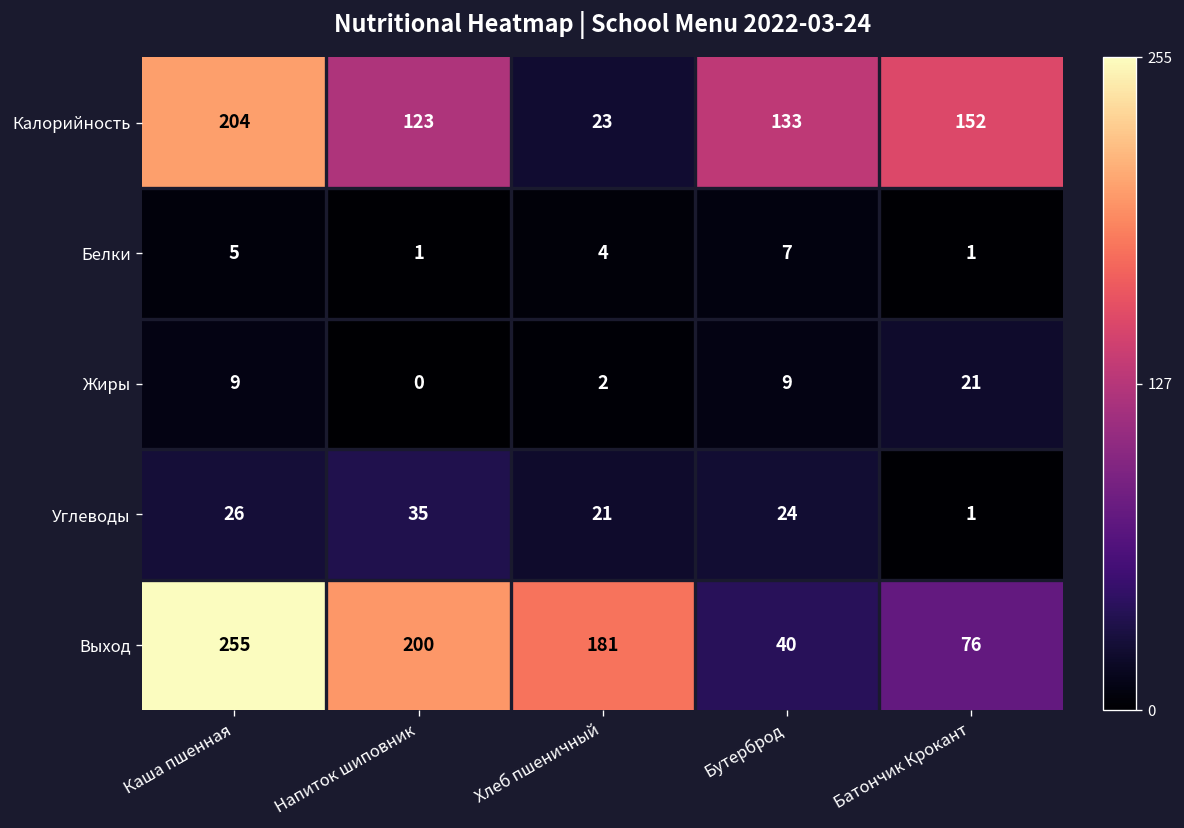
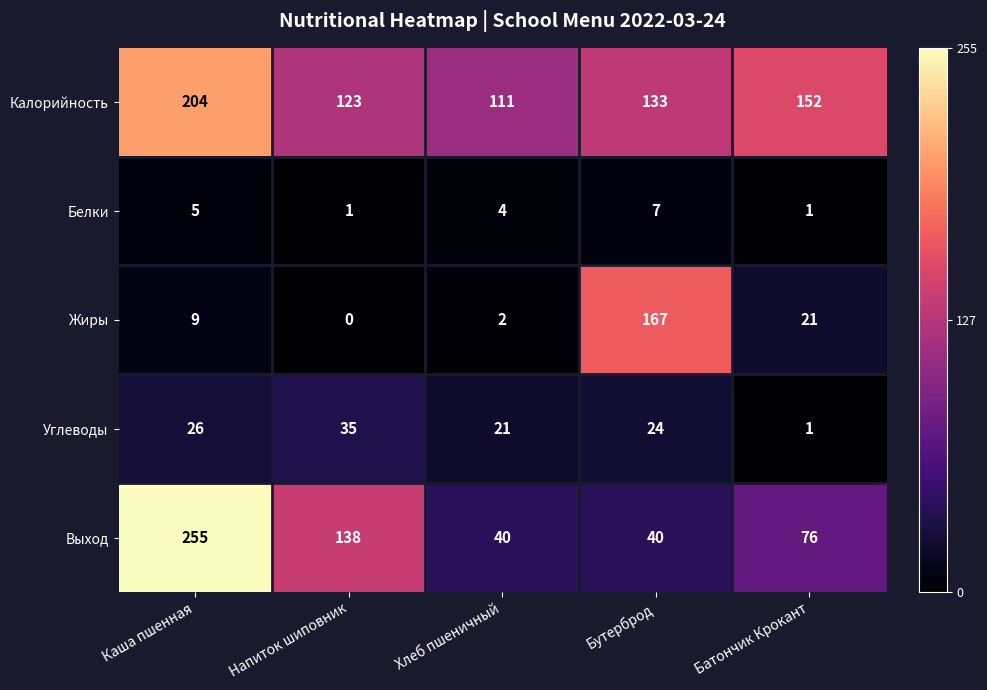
Калорийность, Хлеб пшеничный: 23 -> 111
Жиры, Бутерброд: 9 -> 167
Выход, Напиток шиповник: 200 -> 138
Выход, Хлеб пшеничный: 181 -> 40
